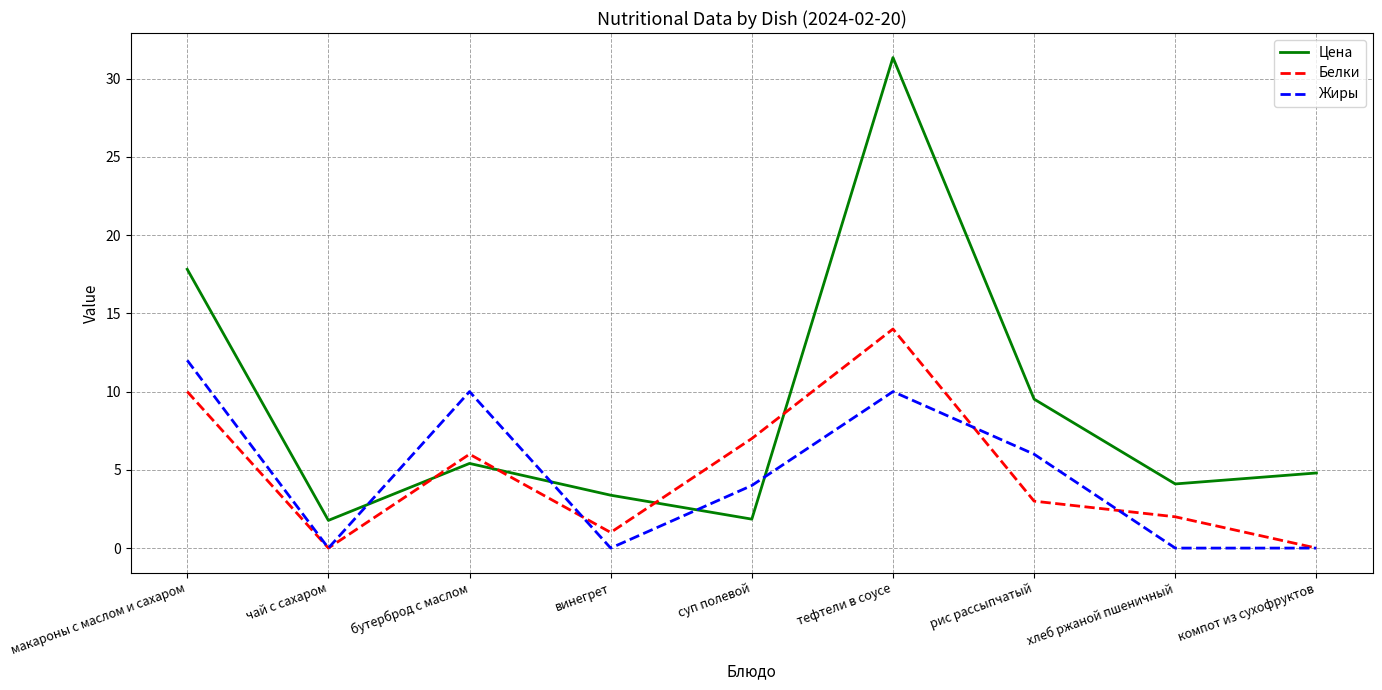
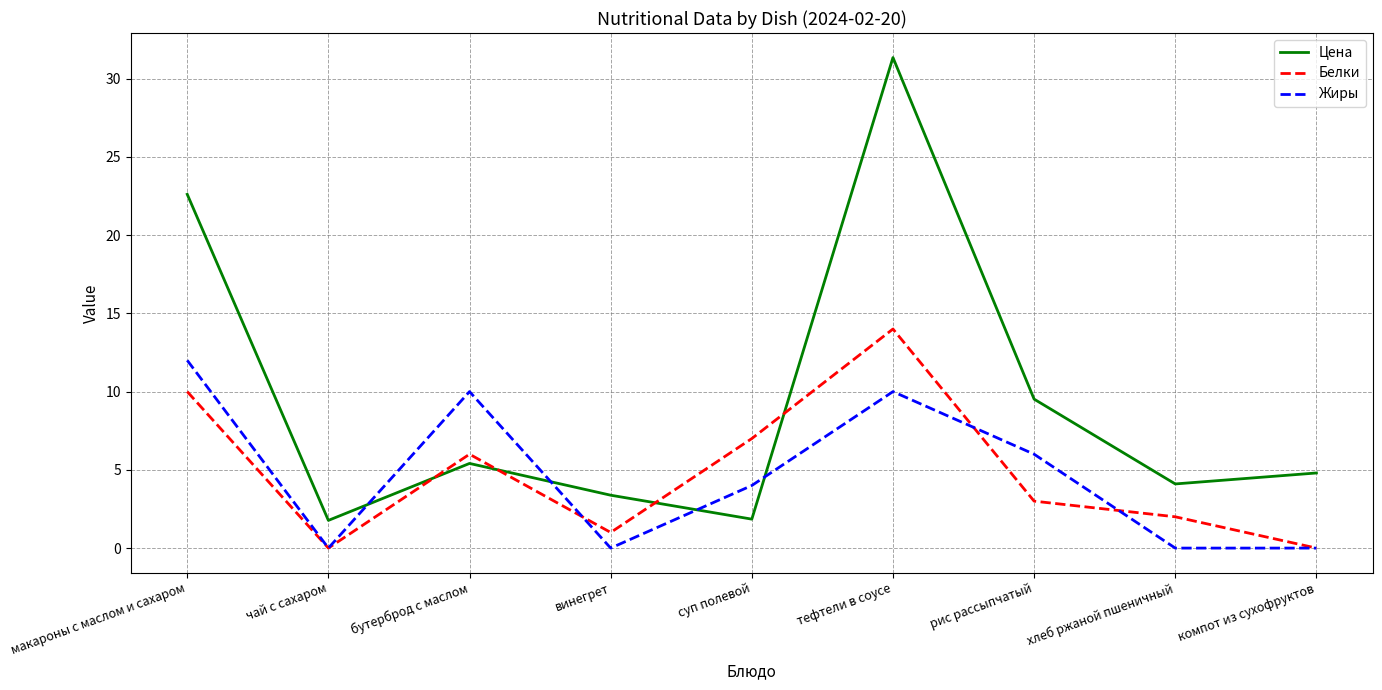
Цена, макароны с маслом и сахаром: 17.8 -> 22.6
